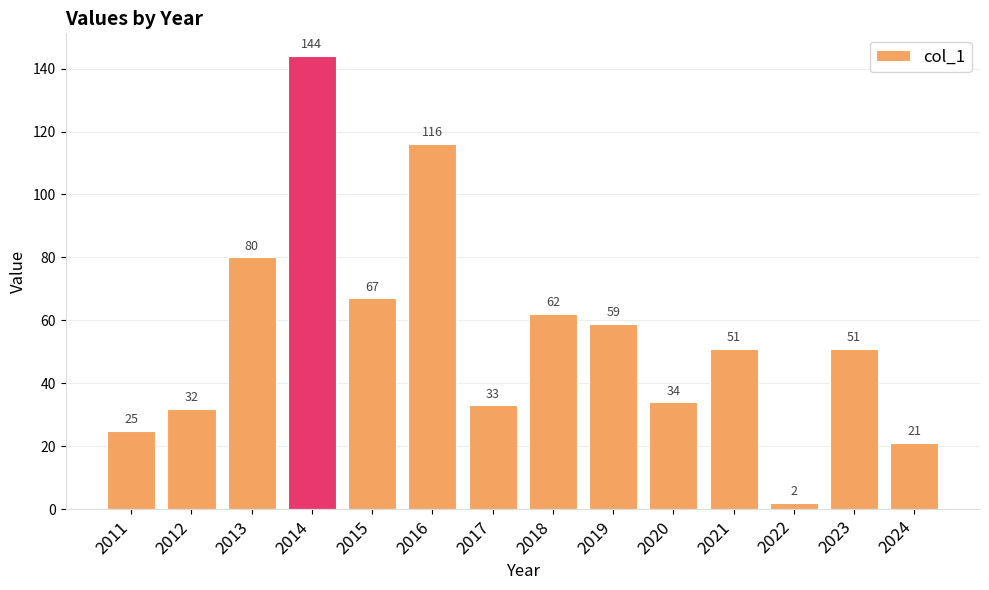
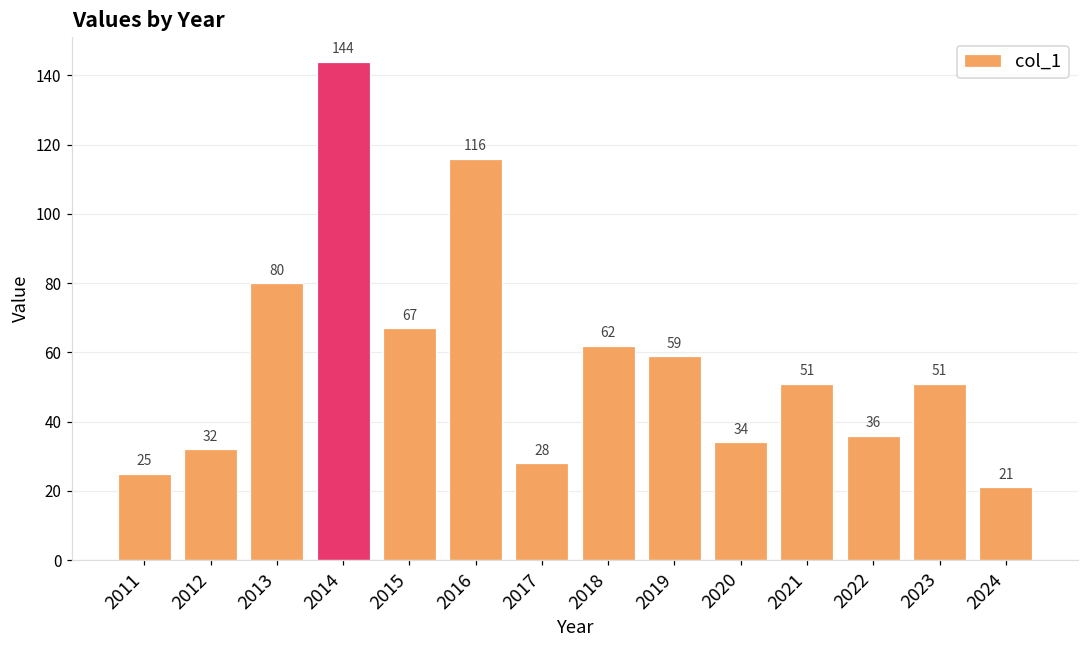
2017: 33 -> 28
2022: 2 -> 36
